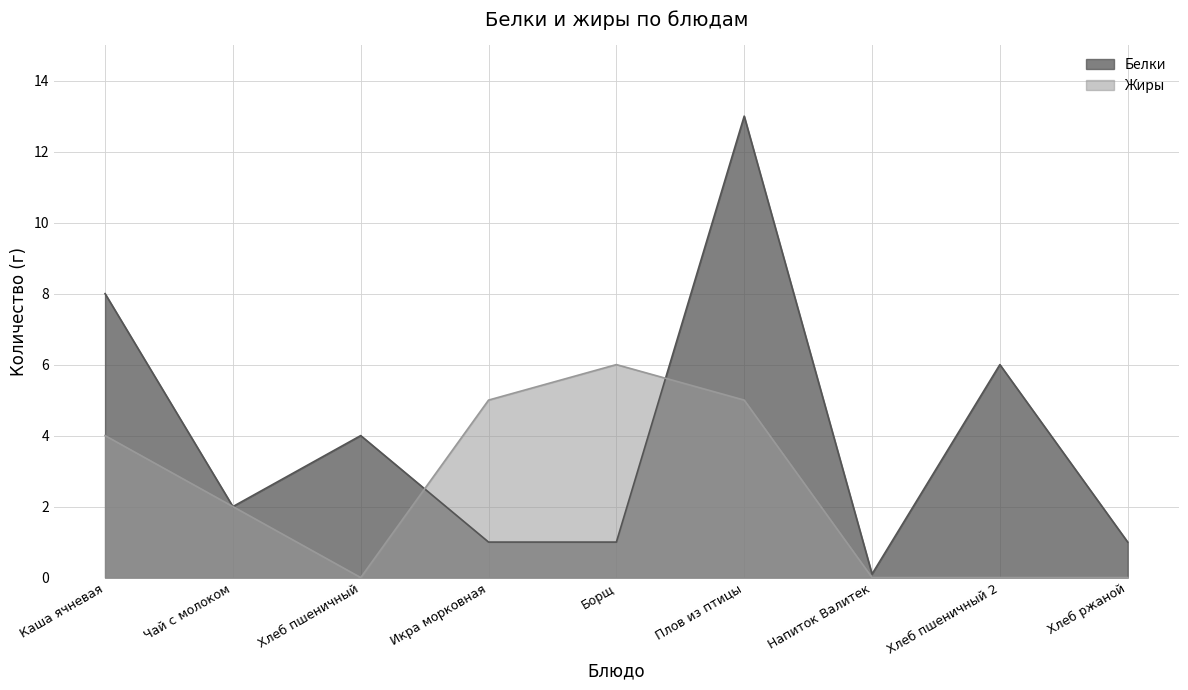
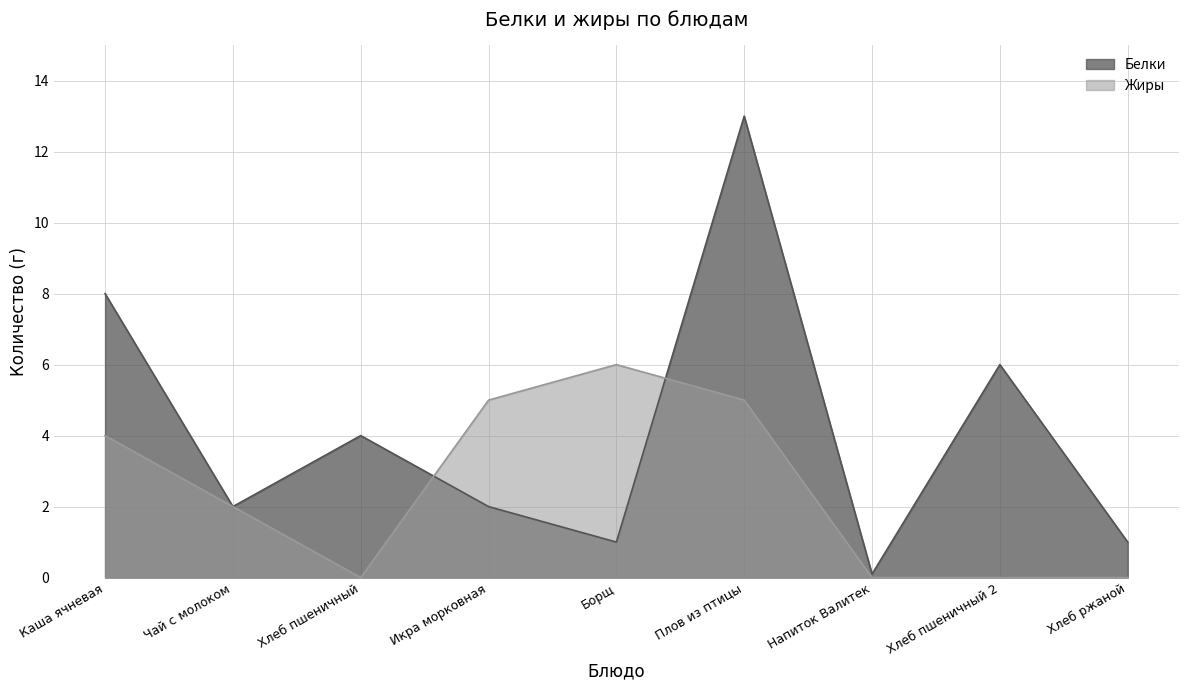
Белки, Икра морковная: 1 -> 2
